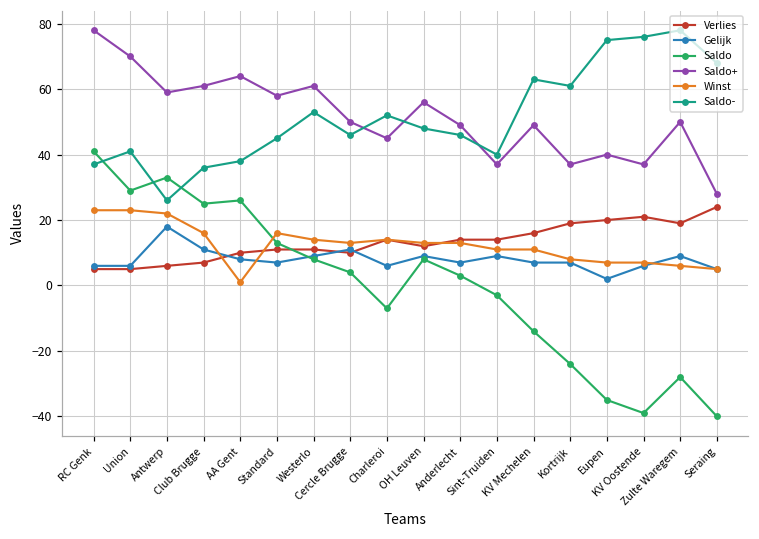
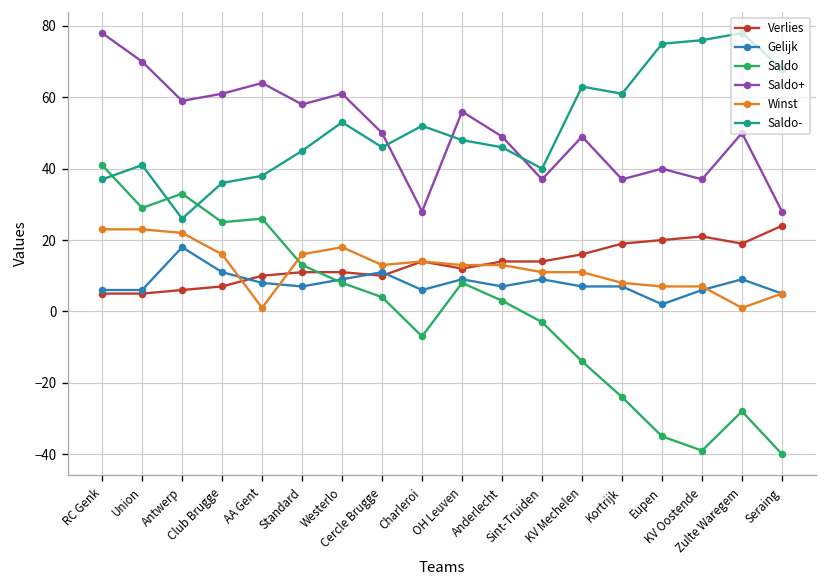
Winst, Westerlo: 14 -> 18
Saldo+, Charleroi: 45 -> 28
Winst, Zulte Waregem: 6 -> 1
